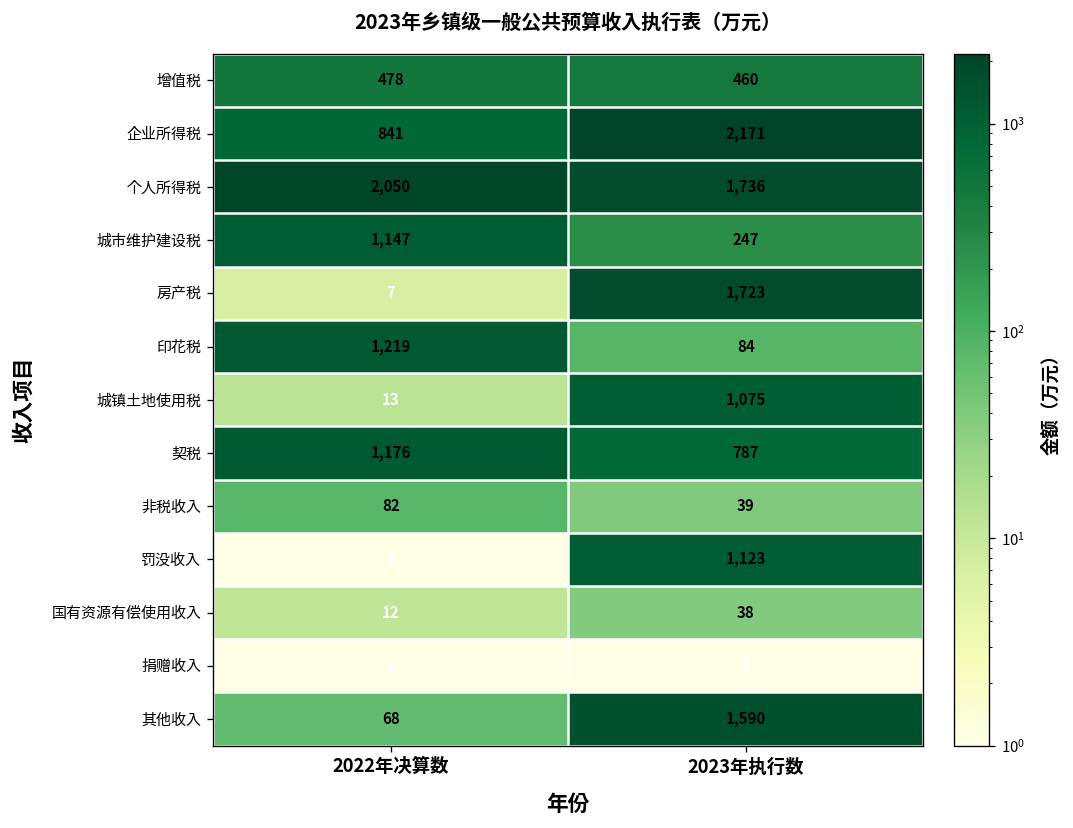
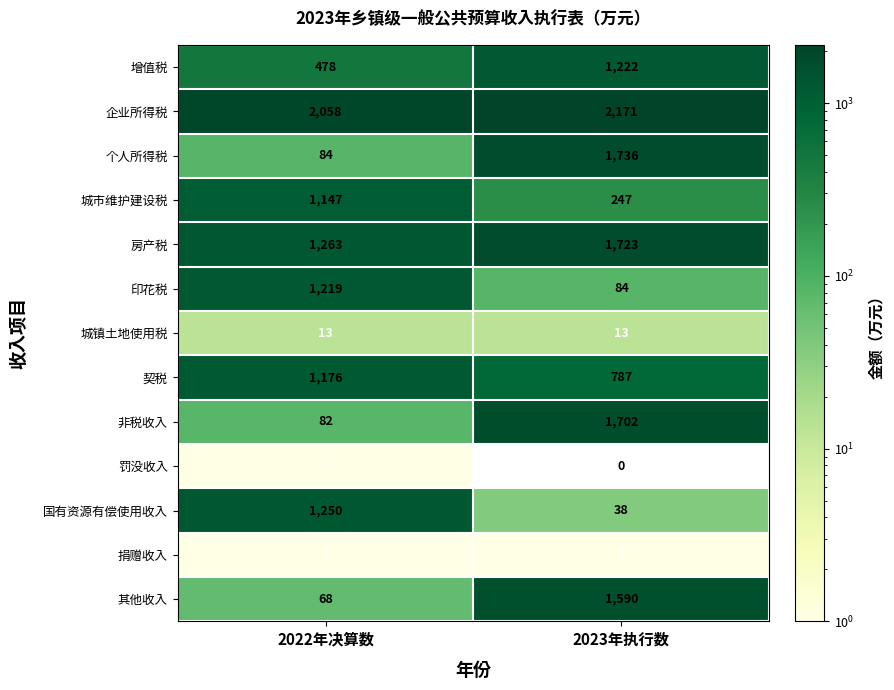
增值税, 2023年执行数: 460 -> 1,222
企业所得税, 2022年决算数: 841 -> 2,058
个人所得税, 2022年决算数: 2,050 -> 84
房产税, 2022年决算数: 7 -> 1,263
城镇土地使用税, 2023年执行数: 1,075 -> 13
非税收入, 2023年执行数: 39 -> 1,702
罚没收入, 2023年执行数: 1,123 -> 0
国有资源有偿使用收入, 2022年决算数: 12 -> 1,250
